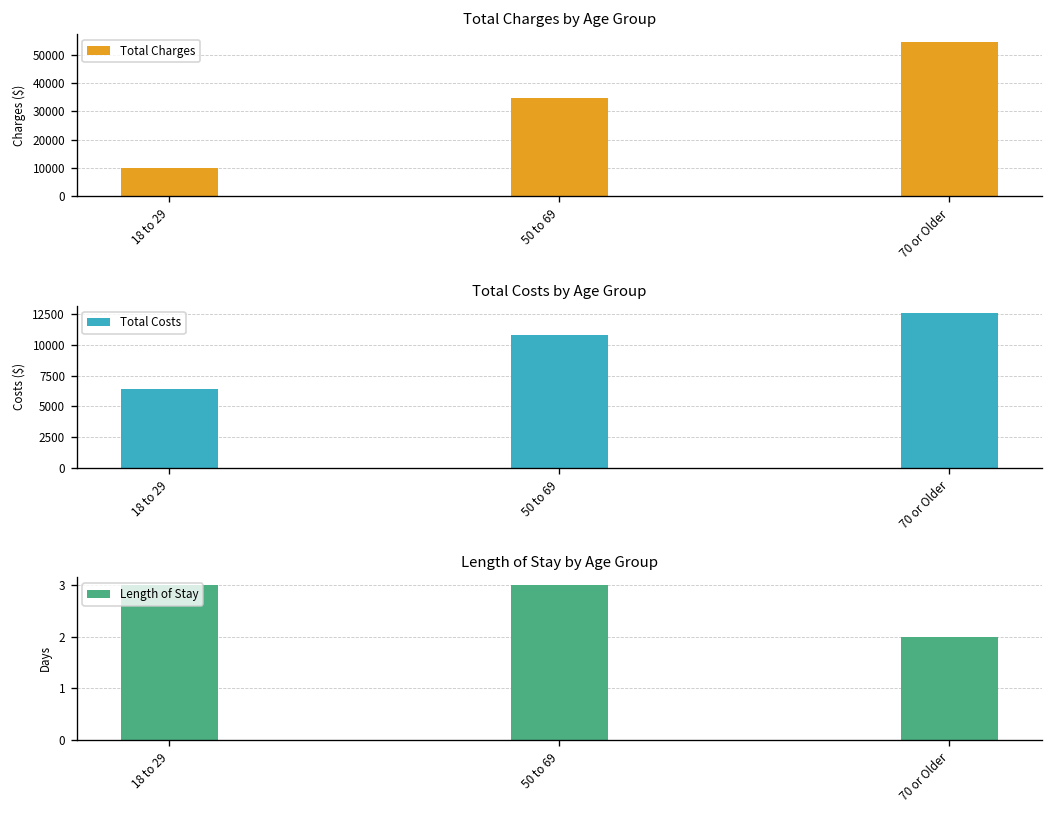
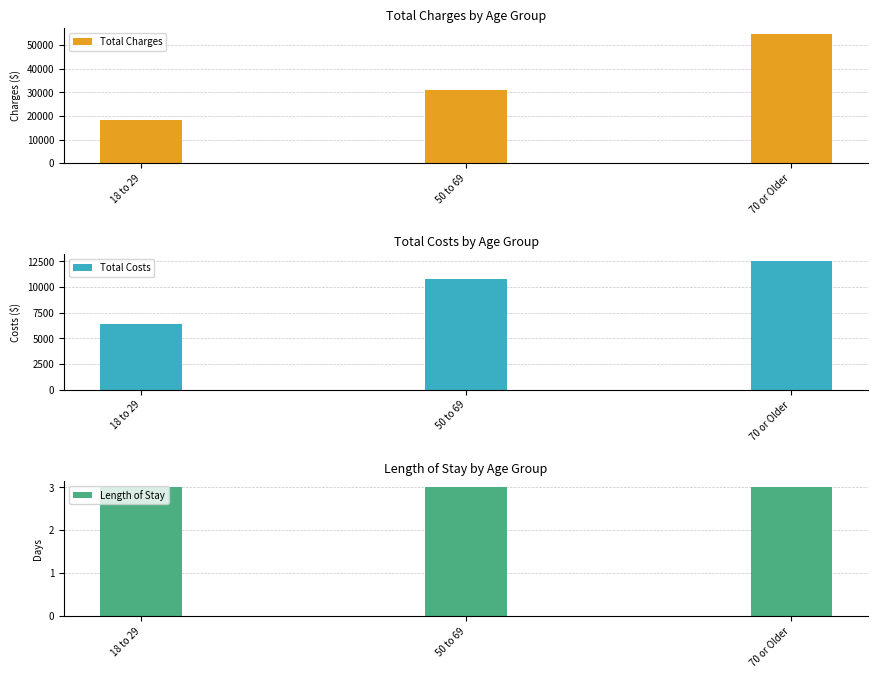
Total Charges by Age Group, 18 to 29: 10000 -> 18000
Total Charges by Age Group, 50 to 69: 35000 -> 31000
Length of Stay by Age Group, 70 or Older: 2 -> 3
